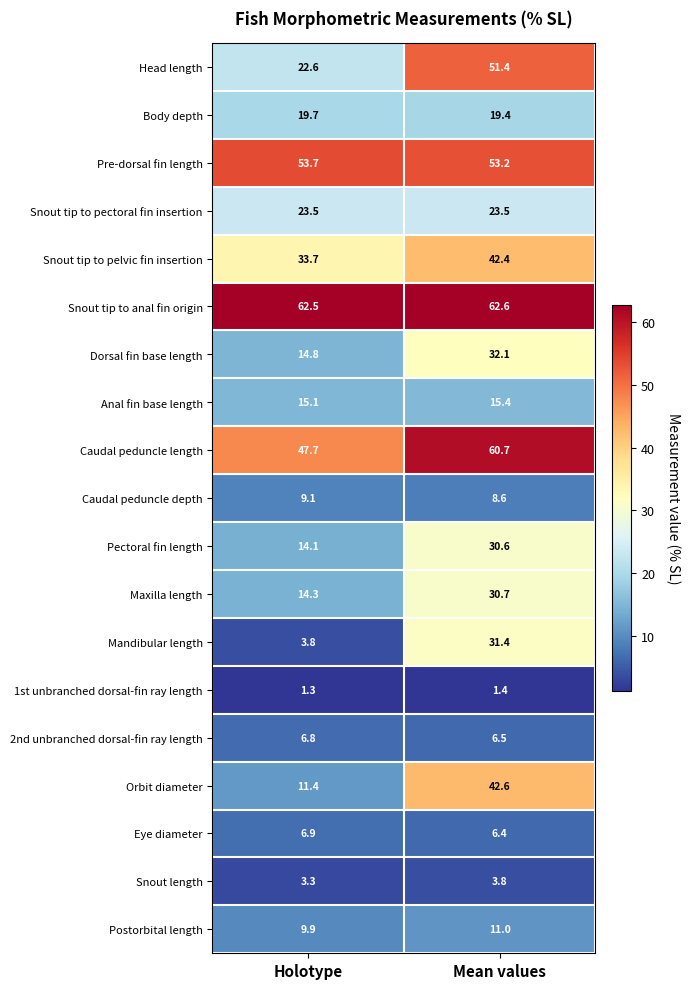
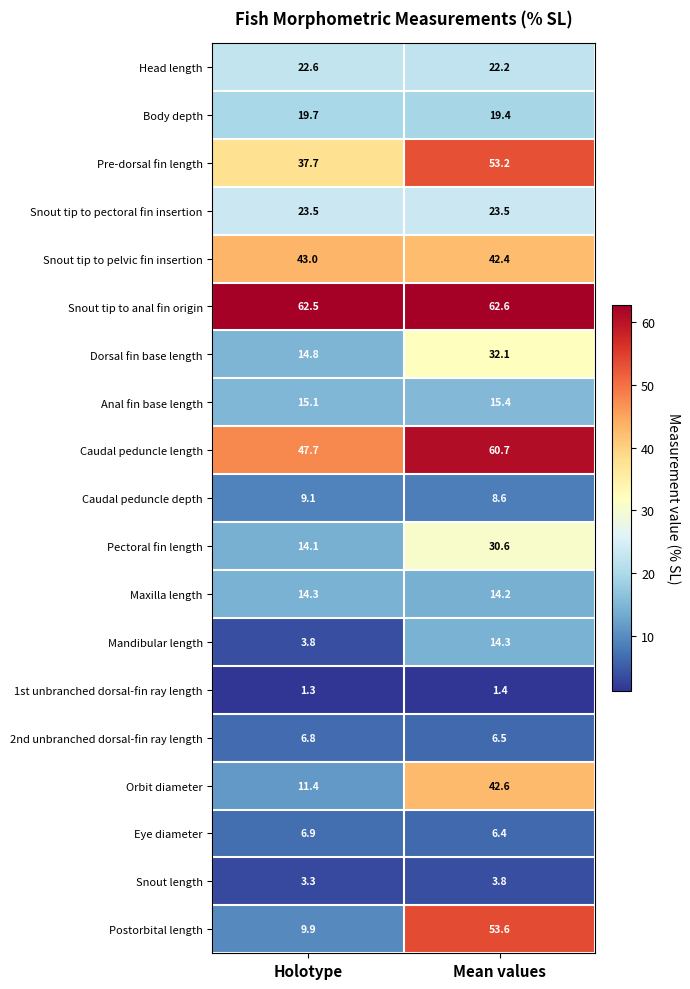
Head length, Mean values: 51.4 -> 22.2
Pre-dorsal fin length, Holotype: 53.7 -> 37.7
Snout tip to pelvic fin insertion, Holotype: 33.7 -> 43.0
Maxilla length, Mean values: 30.7 -> 14.2
Mandibular length, Mean values: 31.4 -> 14.3
Postorbital length, Mean values: 11.0 -> 53.6
